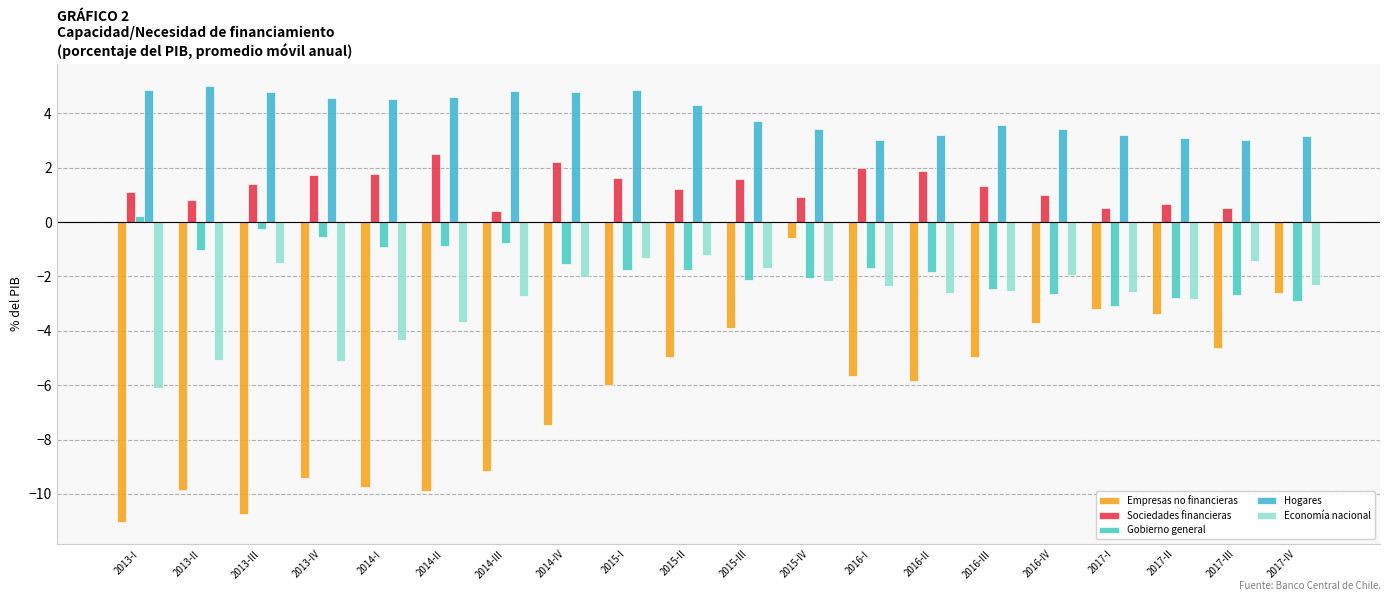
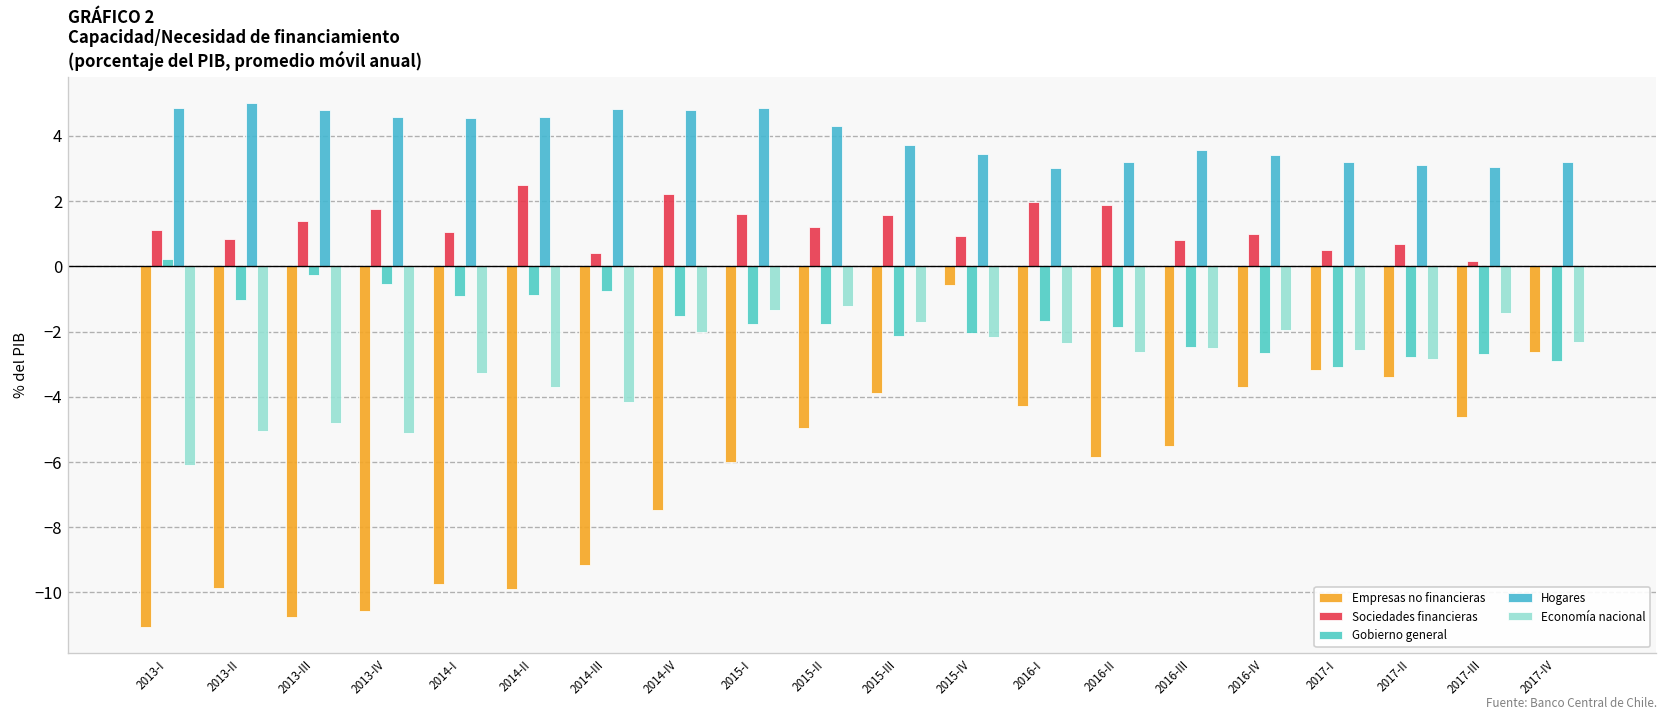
Economía nacional, 2013-III: -1.5 -> -4.8
Empresas no financieras, 2013-IV: -9.4 -> -10.6
Sociedades financieras, 2014-I: 1.8 -> 1.1
Economía nacional, 2014-I: -4.3 -> -3.3
Economía nacional, 2014-III: -2.7 -> -4.1
Empresas no financieras, 2016-I: -5.7 -> -4.3
Empresas no financieras, 2016-III: -5.0 -> -5.5
Sociedades financieras, 2016-III: 1.3 -> 0.8
Sociedades financieras, 2017-III: 0.5 -> 0.2
